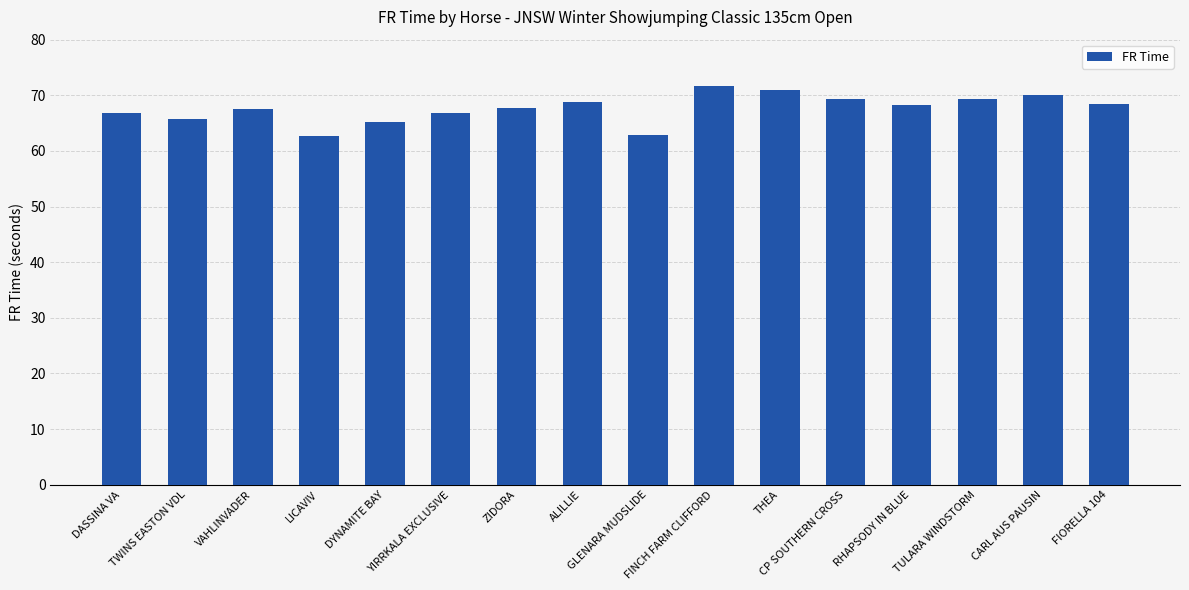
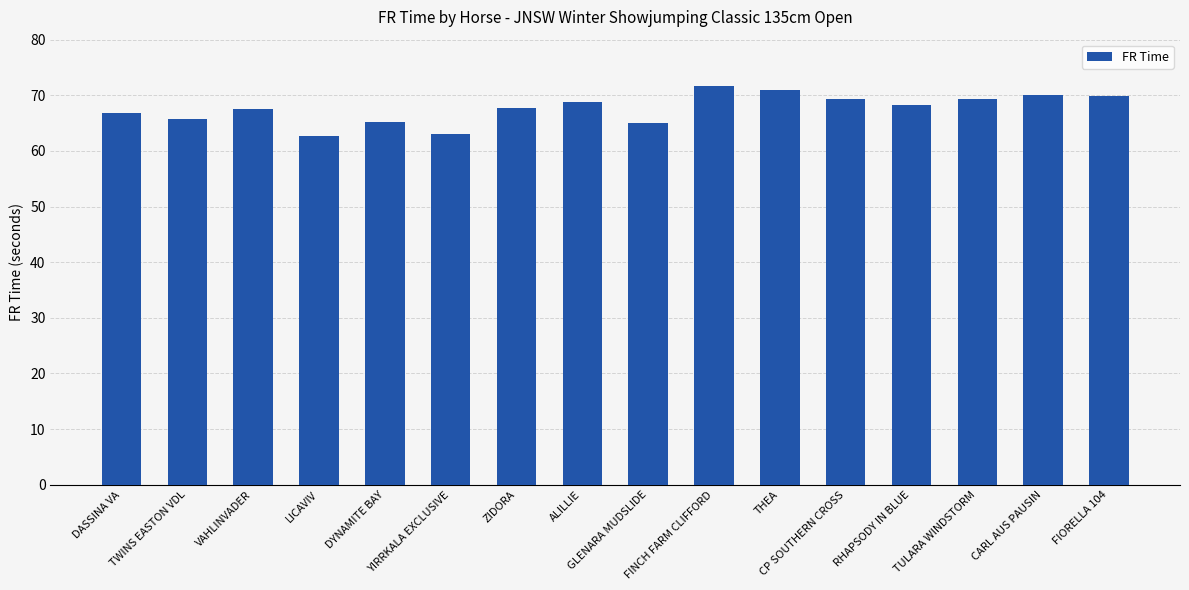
YIRRKALA EXCLUSIVE: 67 -> 63
GLENARA MUDSLIDE: 63 -> 65
FIORELLA 104: 68 -> 70
